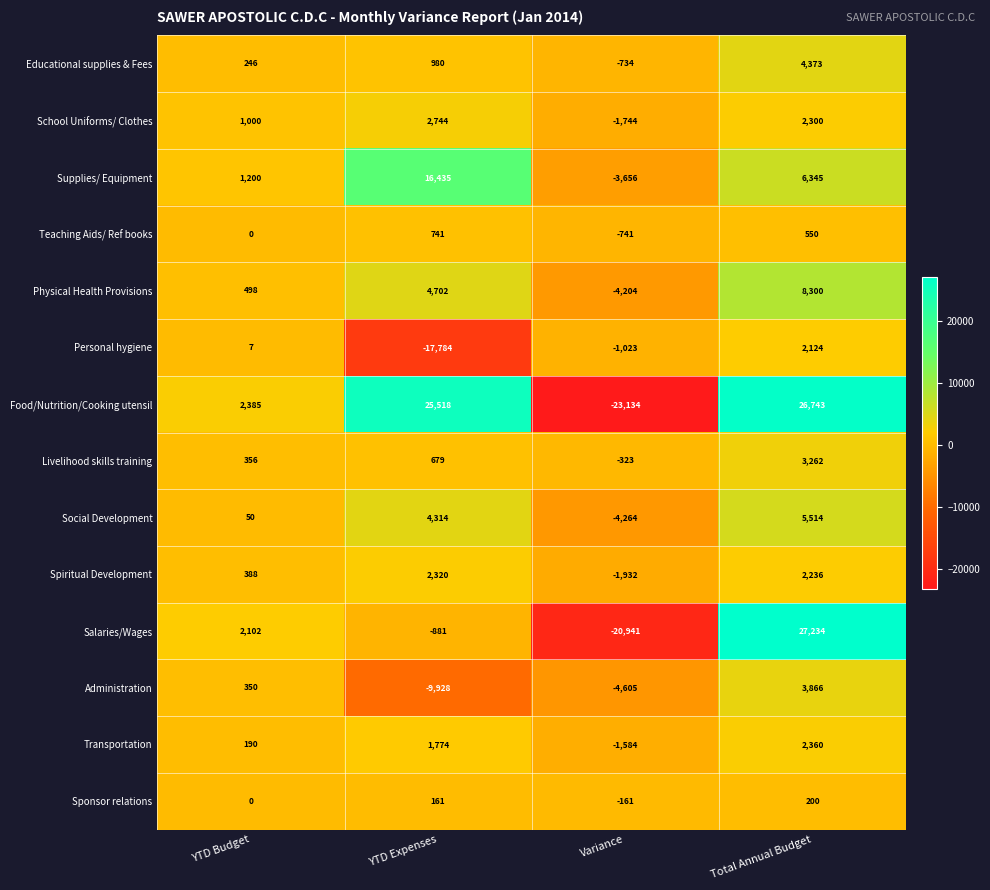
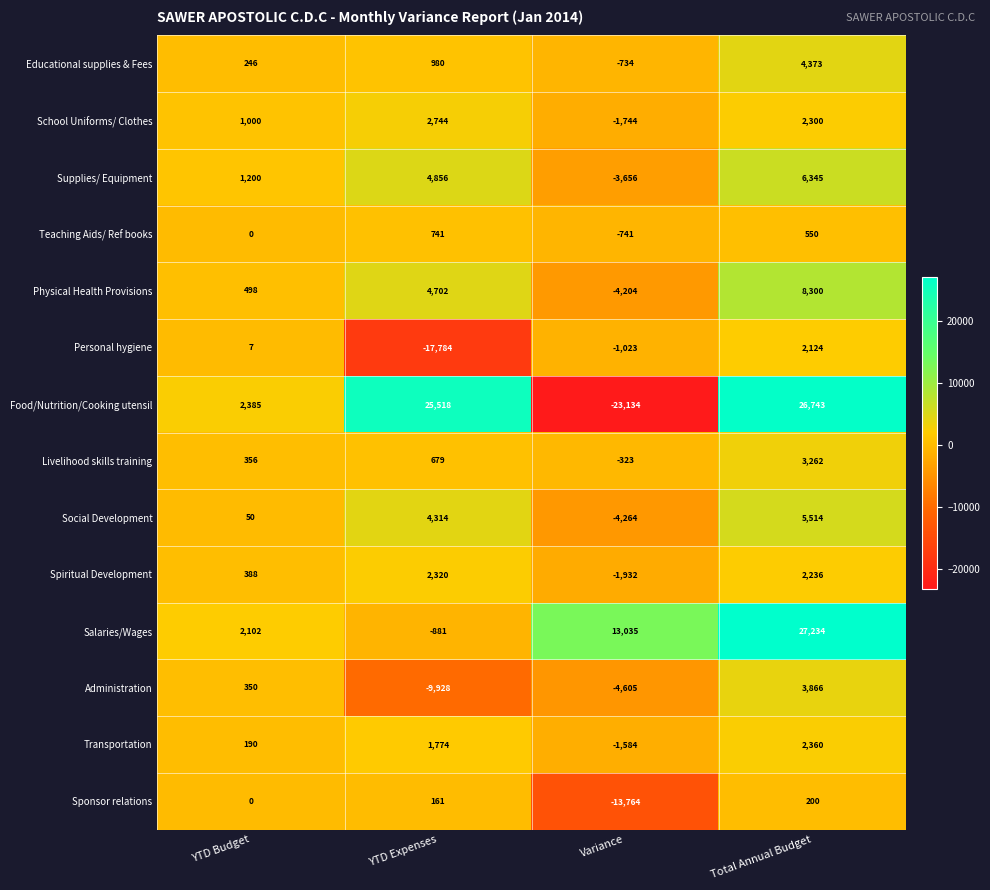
Supplies/ Equipment, YTD Expenses: 16,435 -> 4,856
Salaries/Wages, Variance: -20,941 -> 13,035
Sponsor relations, Variance: -161 -> -13,764
